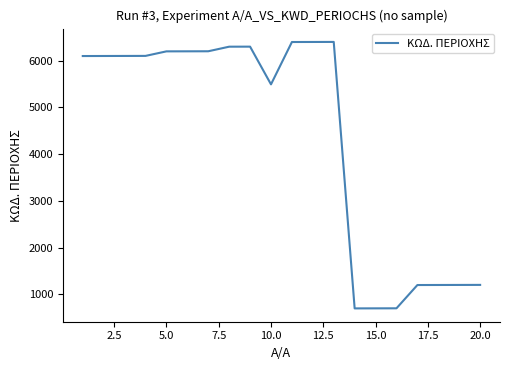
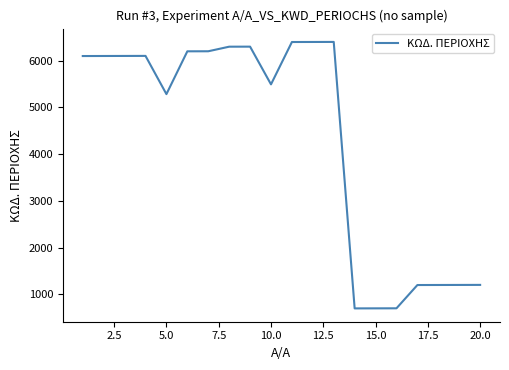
5.0: 6200 -> 5300
